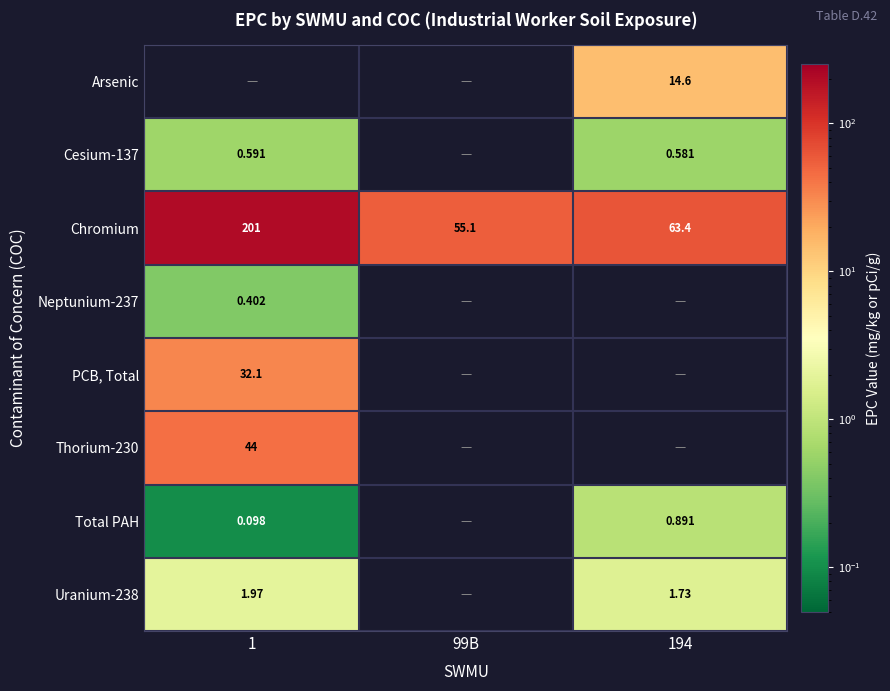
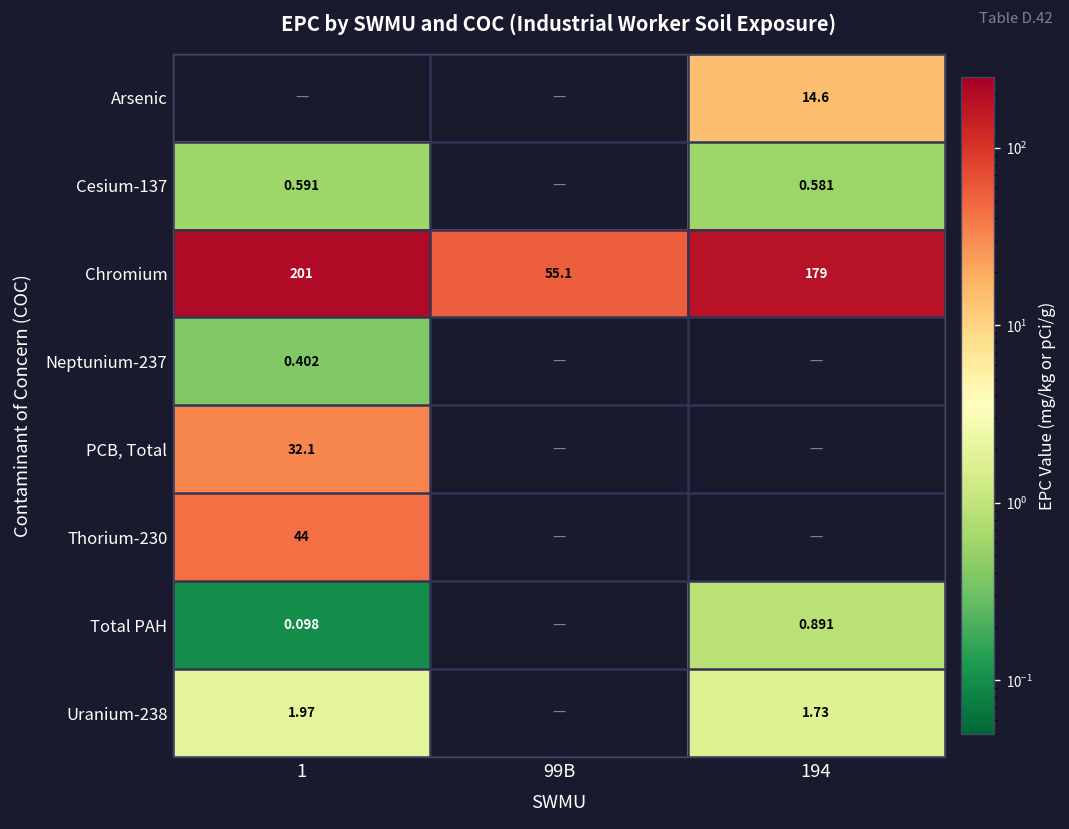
Chromium, 194: 63.4 -> 179
